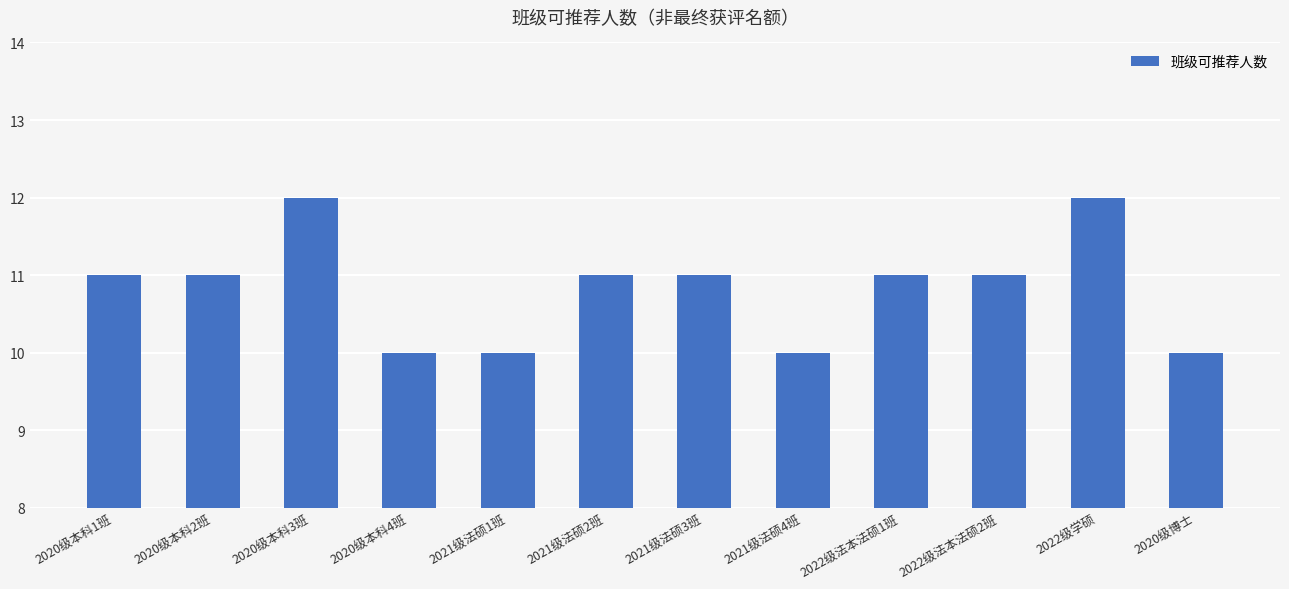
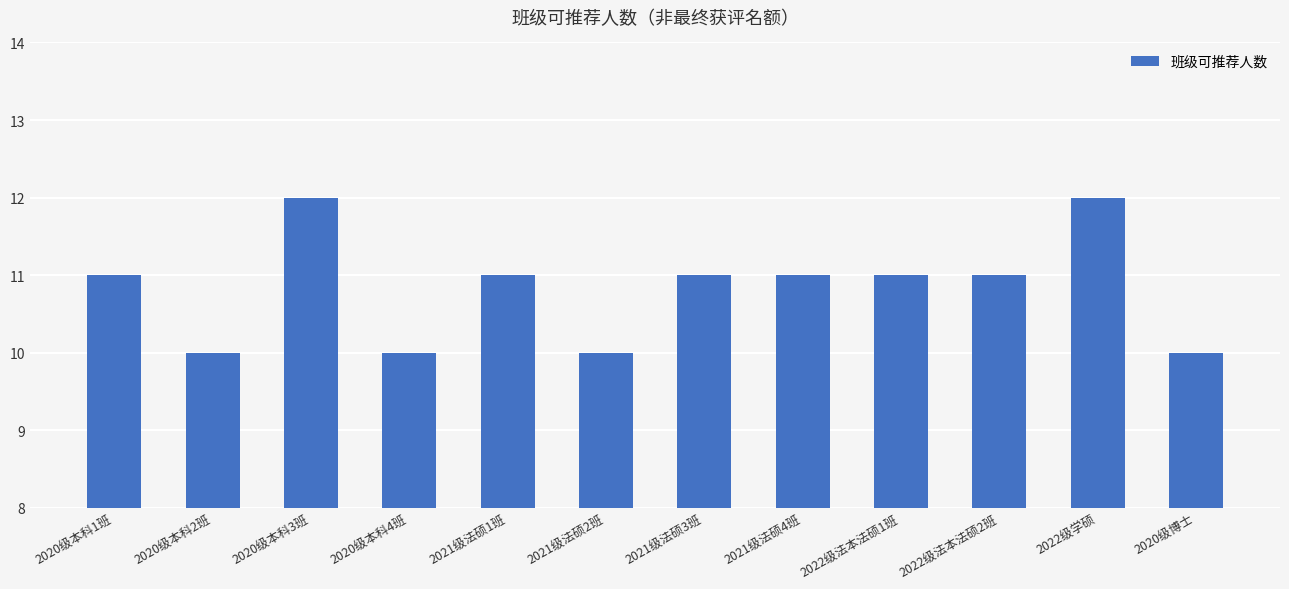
2020级本科2班: 11 -> 10
2021级法硕1班: 10 -> 11
2021级法硕2班: 11 -> 10
2021级法硕4班: 10 -> 11
